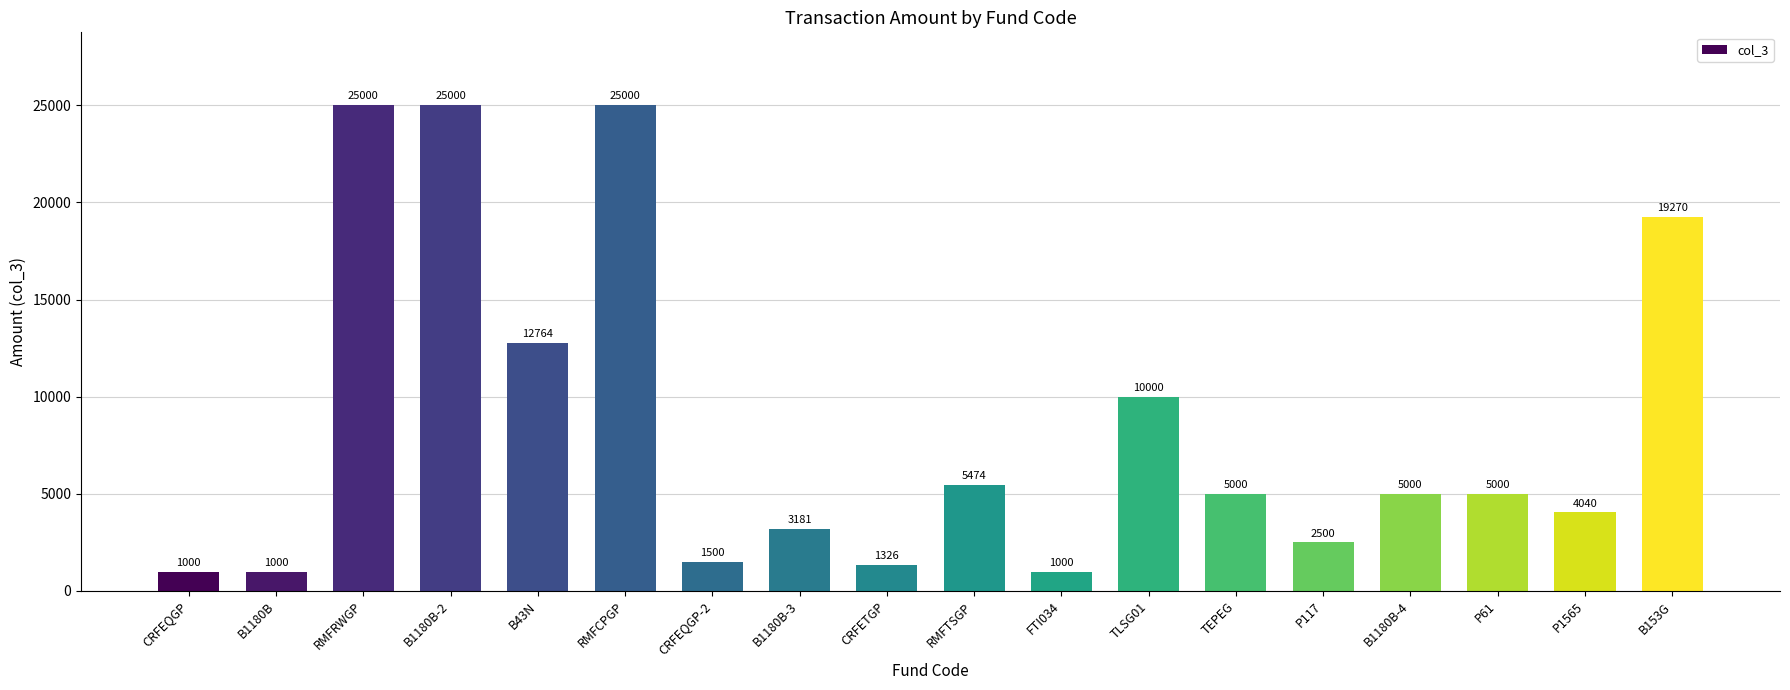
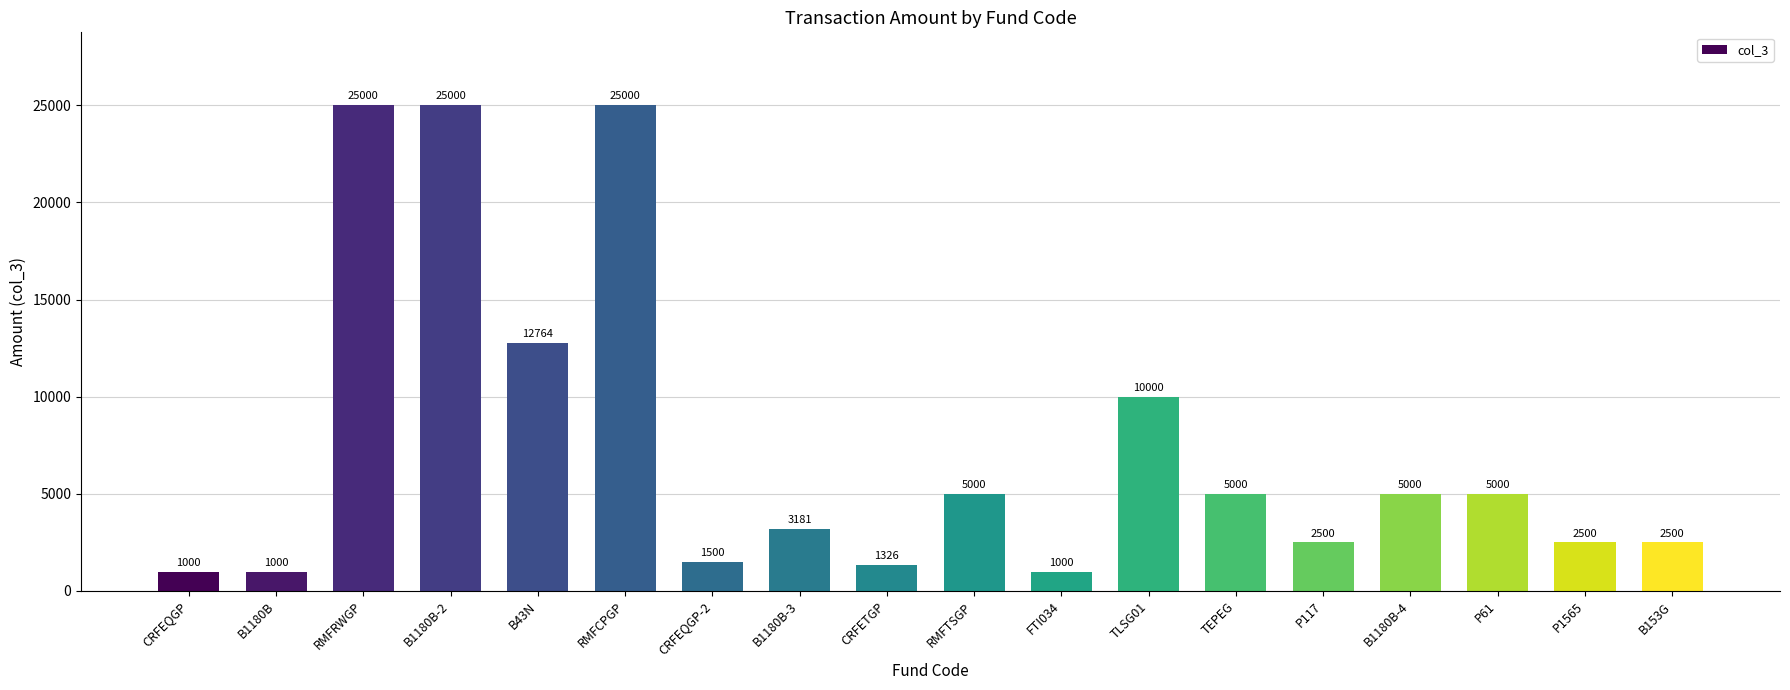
RMFTSGP: 5474 -> 5000
P1565: 4040 -> 2500
B153G: 19270 -> 2500
